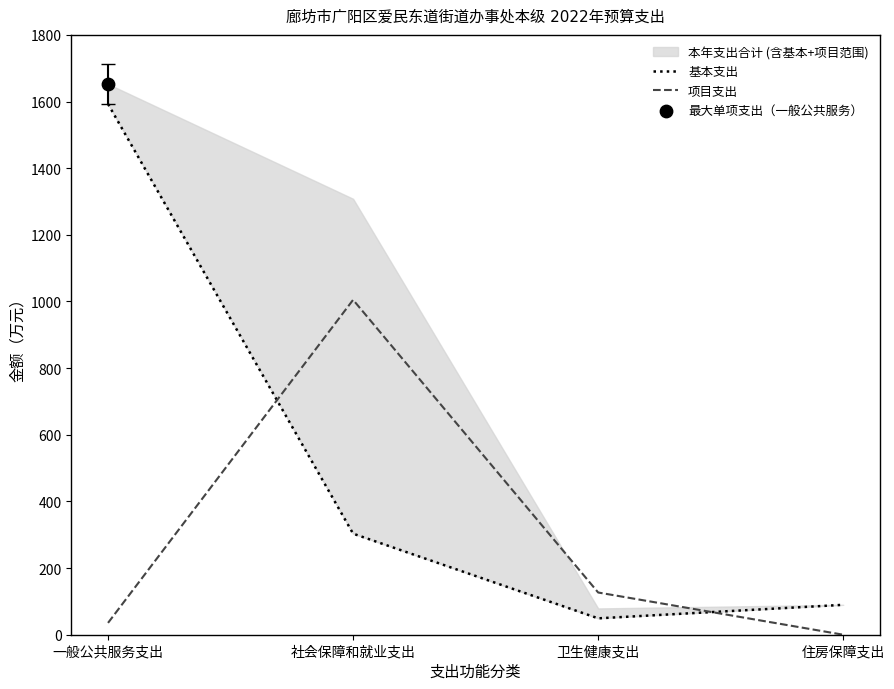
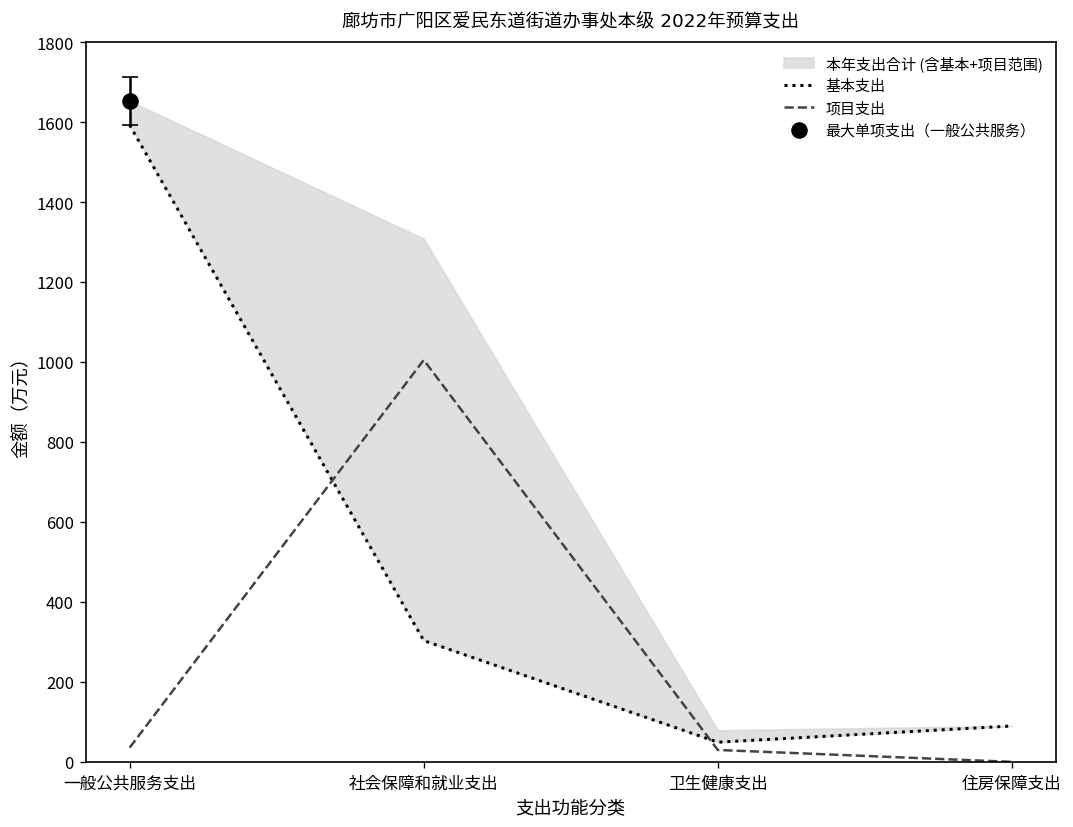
项目支出, 卫生健康支出: 130 -> 30
